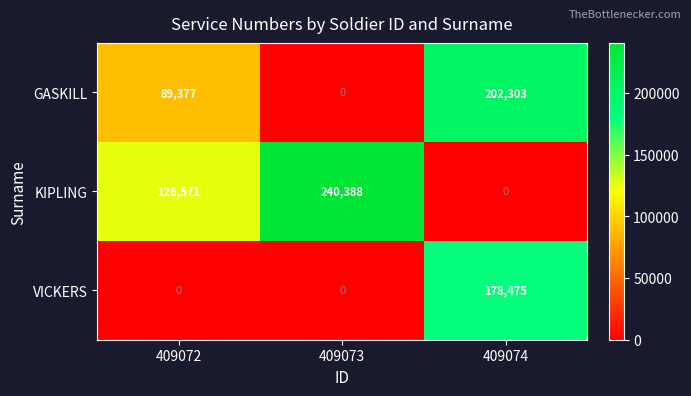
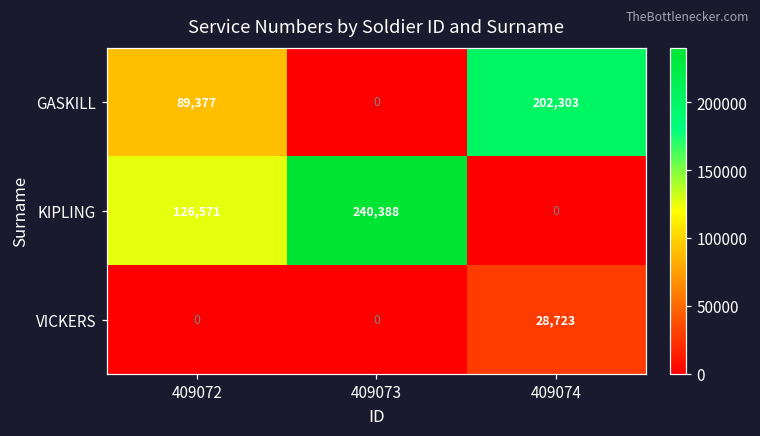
VICKERS, 409074: 178,475 -> 28,723
